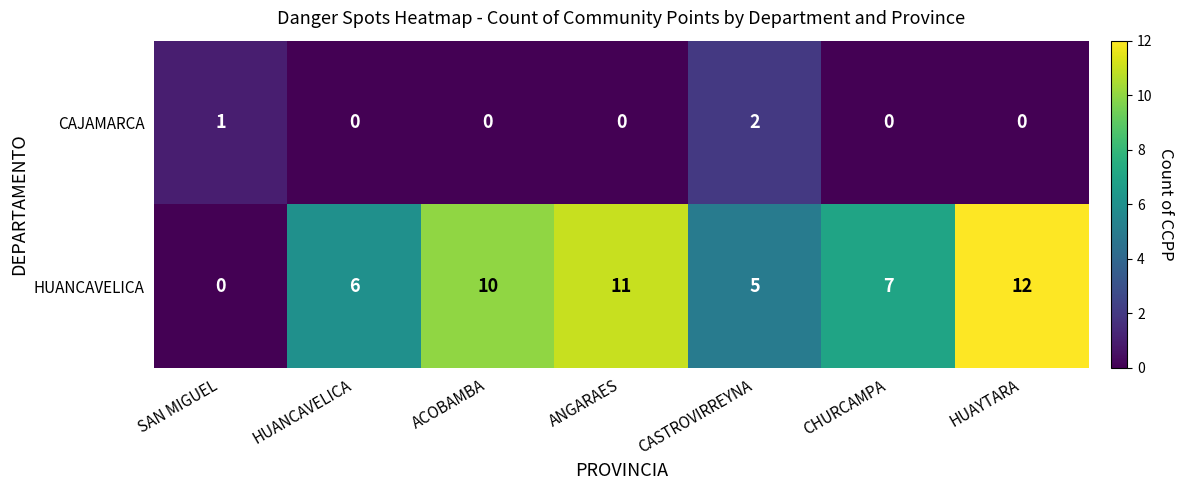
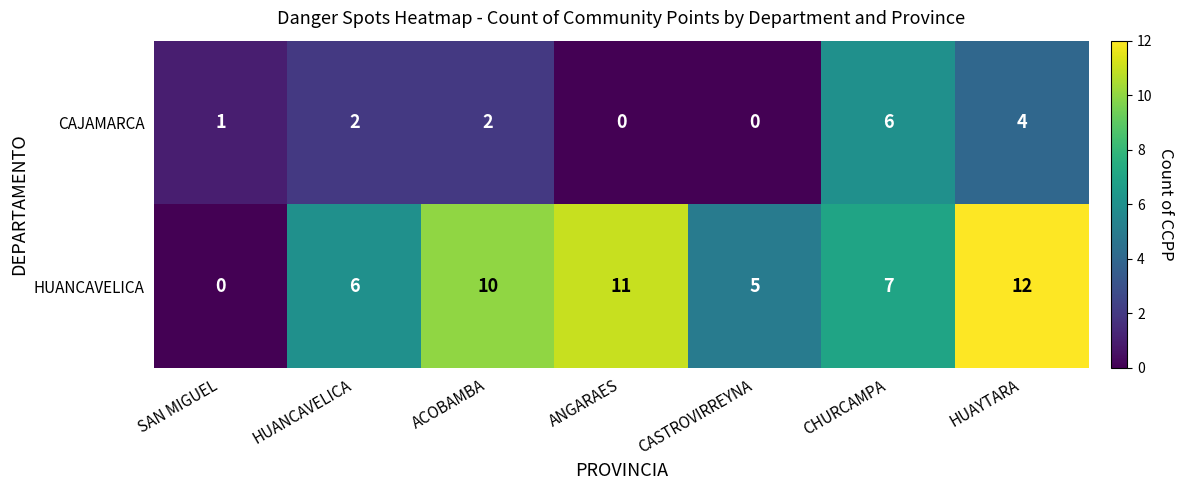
CAJAMARCA, HUANCAVELICA: 0 -> 2
CAJAMARCA, ACOBAMBA: 0 -> 2
CAJAMARCA, CASTROVIRREYNA: 2 -> 0
CAJAMARCA, CHURCAMPA: 0 -> 6
CAJAMARCA, HUAYTARA: 0 -> 4
